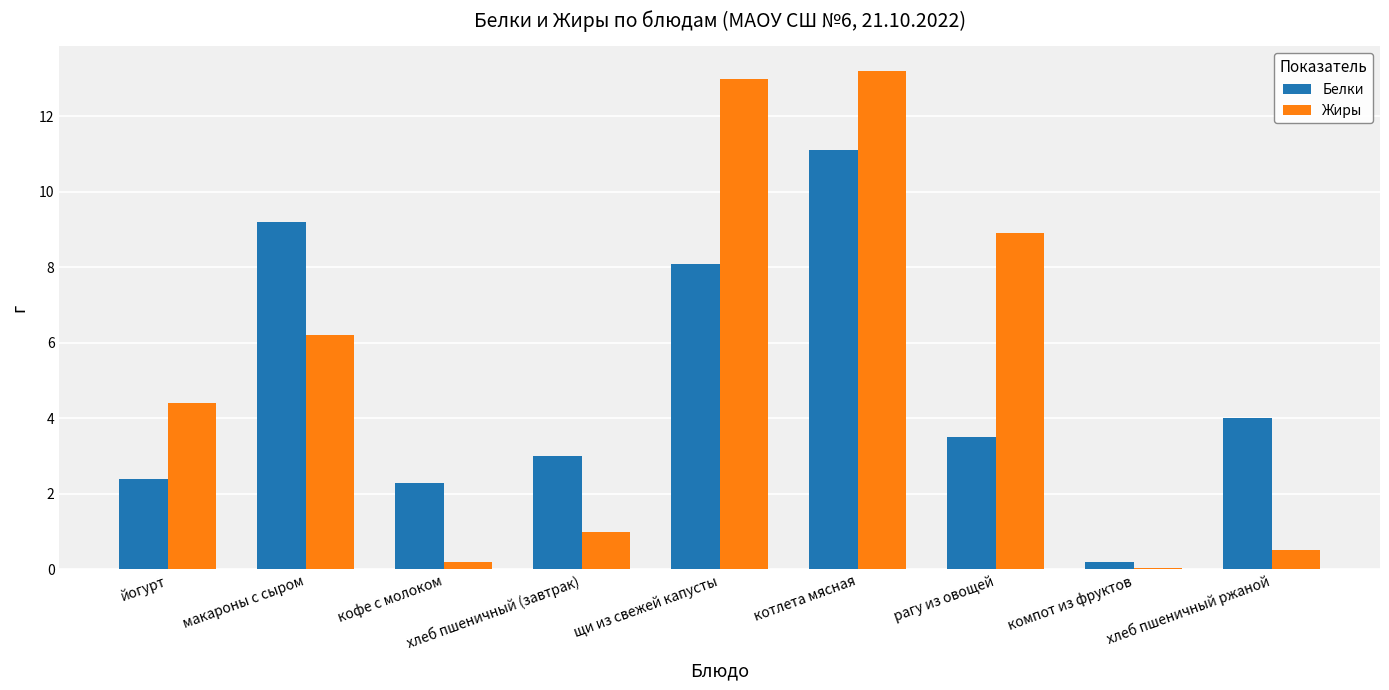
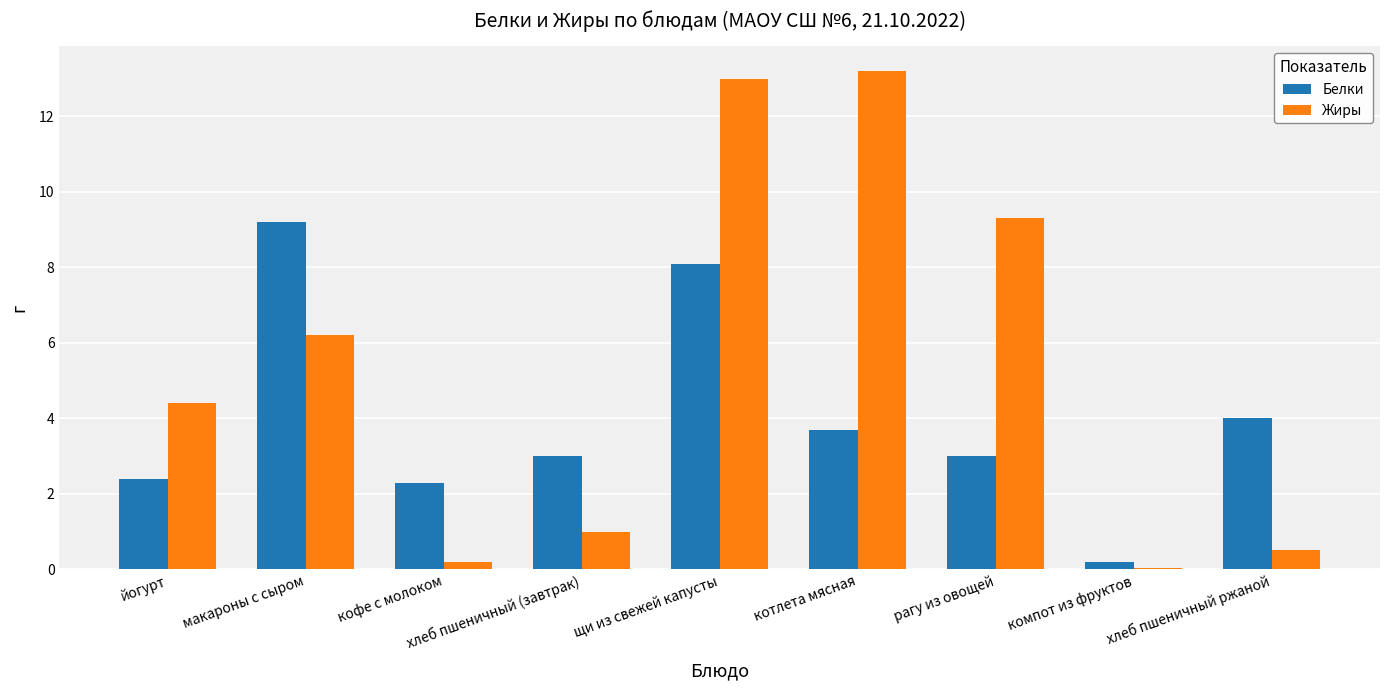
Белки, котлета мясная: 11.1 -> 3.7
Белки, рагу из овощей: 3.5 -> 3.0
Жиры, рагу из овощей: 8.9 -> 9.3
